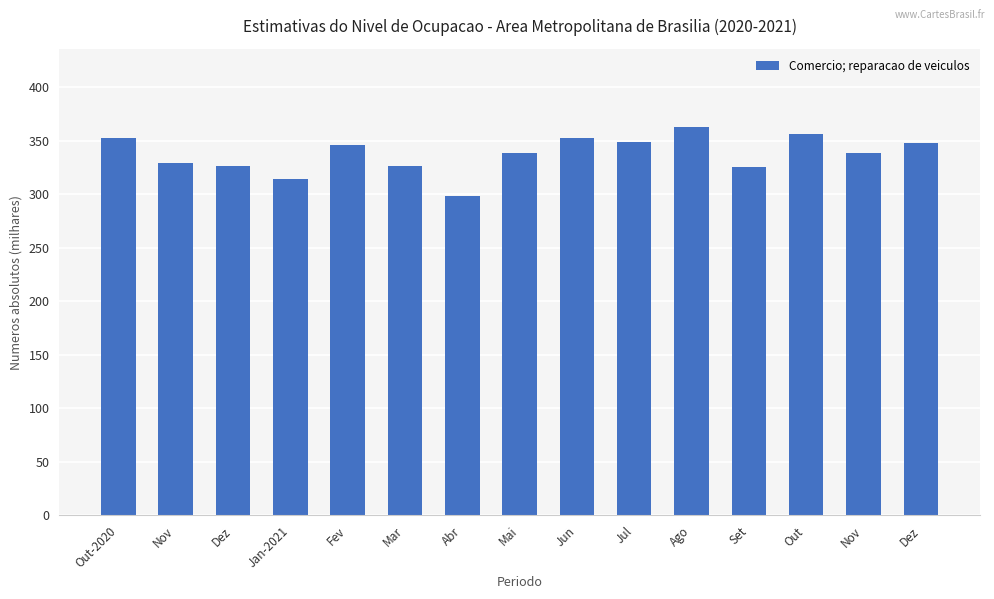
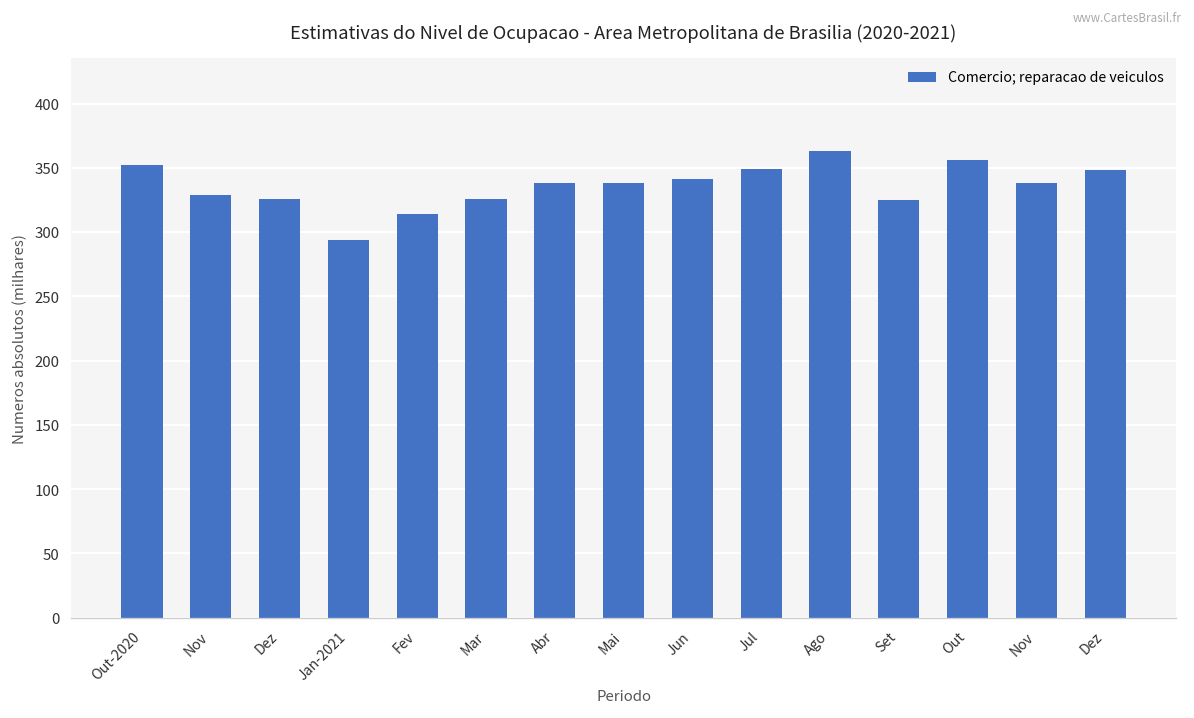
Jan-2021: 314 -> 294
Fev: 346 -> 314
Abr: 298 -> 338
Jun: 352 -> 341
